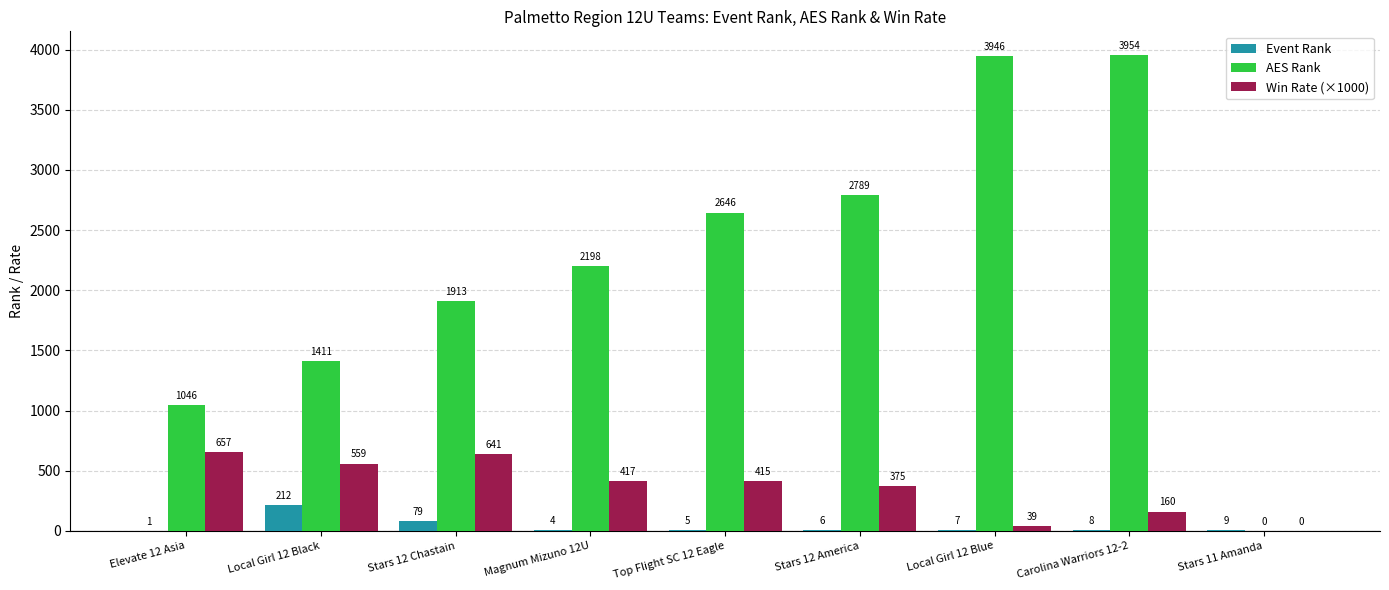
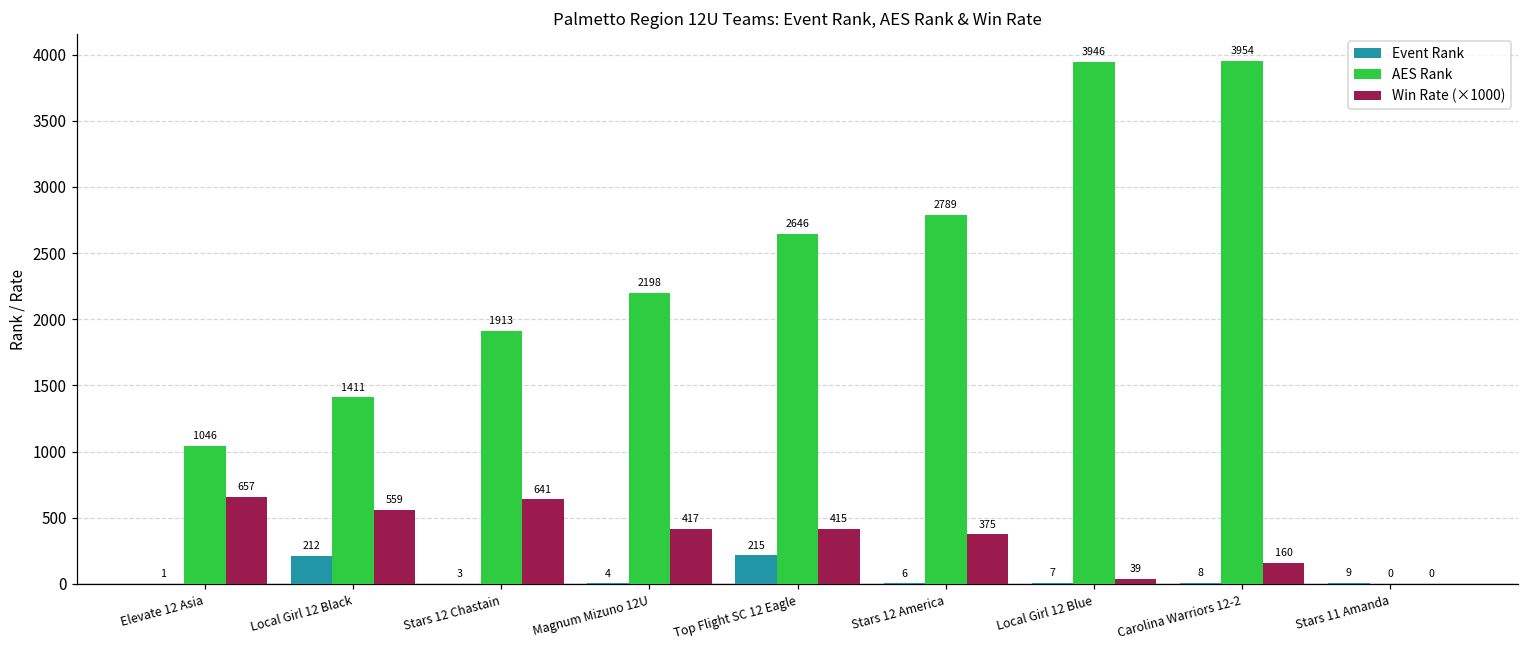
Event Rank, Stars 12 Chastain: 79 -> 3
Event Rank, Top Flight SC 12 Eagle: 5 -> 215
